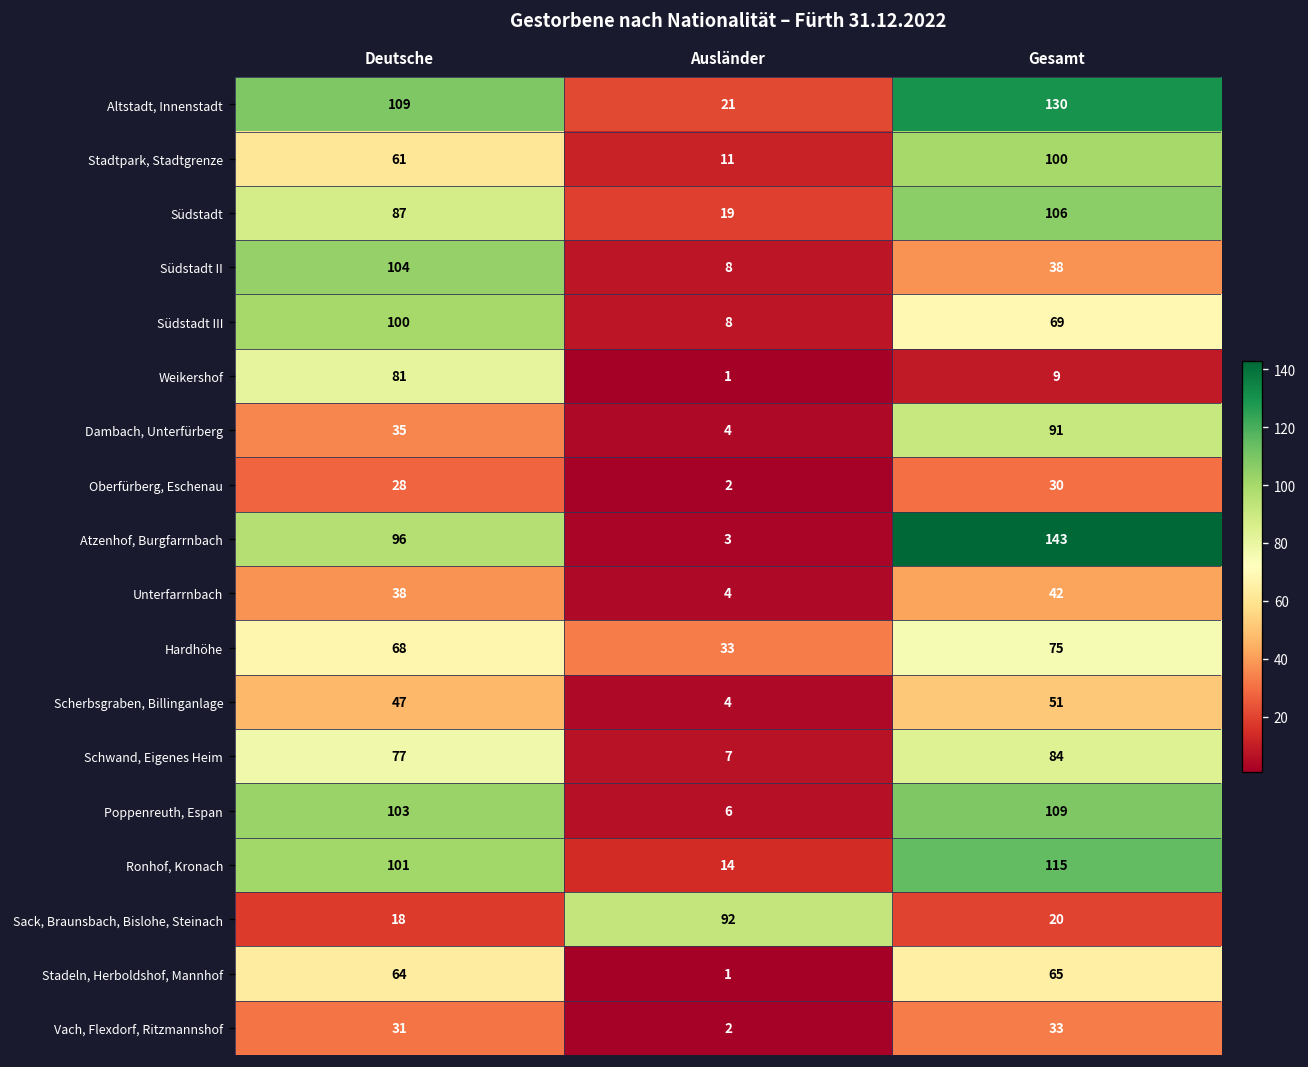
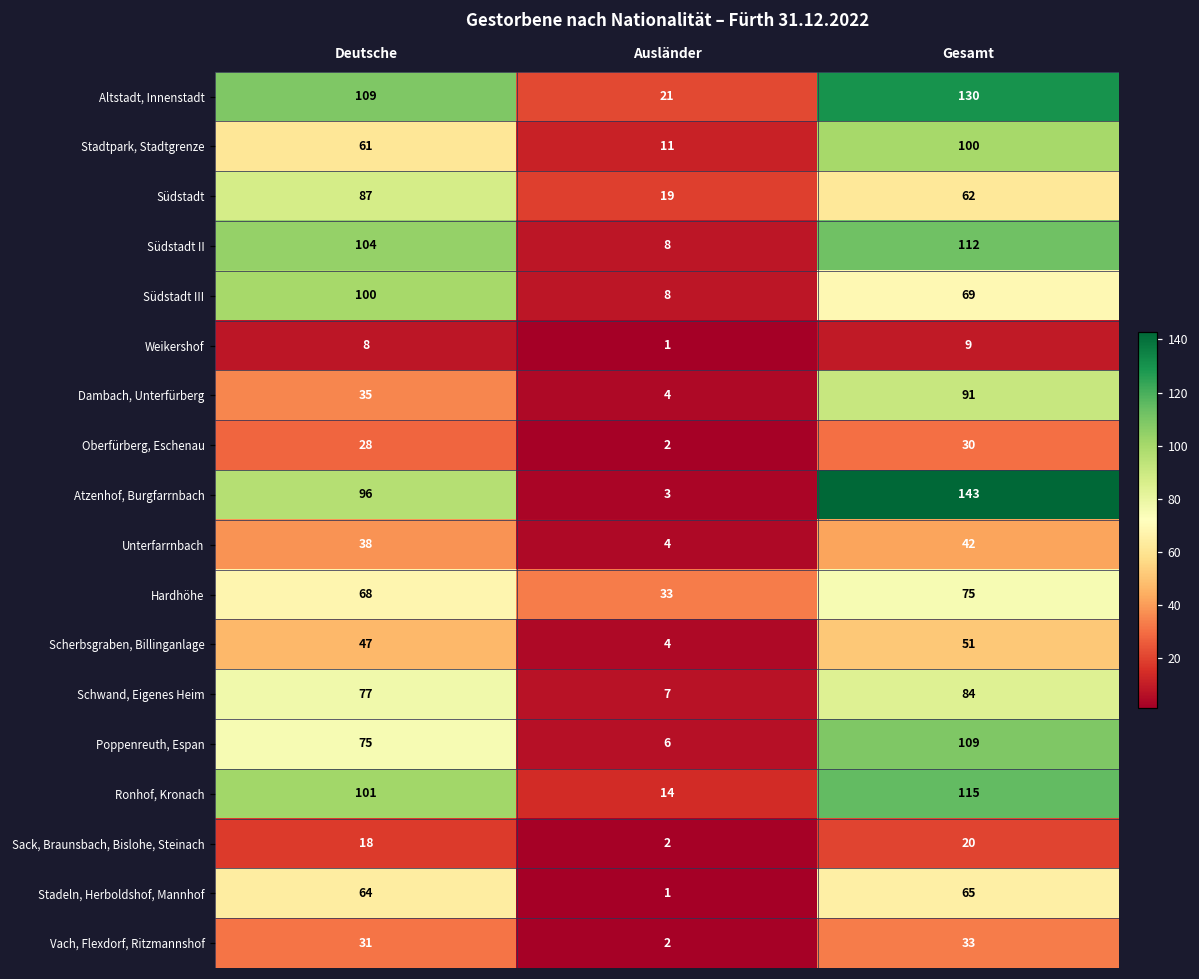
Südstadt, Gesamt: 106 -> 62
Südstadt II, Gesamt: 38 -> 112
Weikershof, Deutsche: 81 -> 8
Poppenreuth, Espan, Deutsche: 103 -> 75
Sack, Braunsbach, Bislohe, Steinach, Ausländer: 92 -> 2
